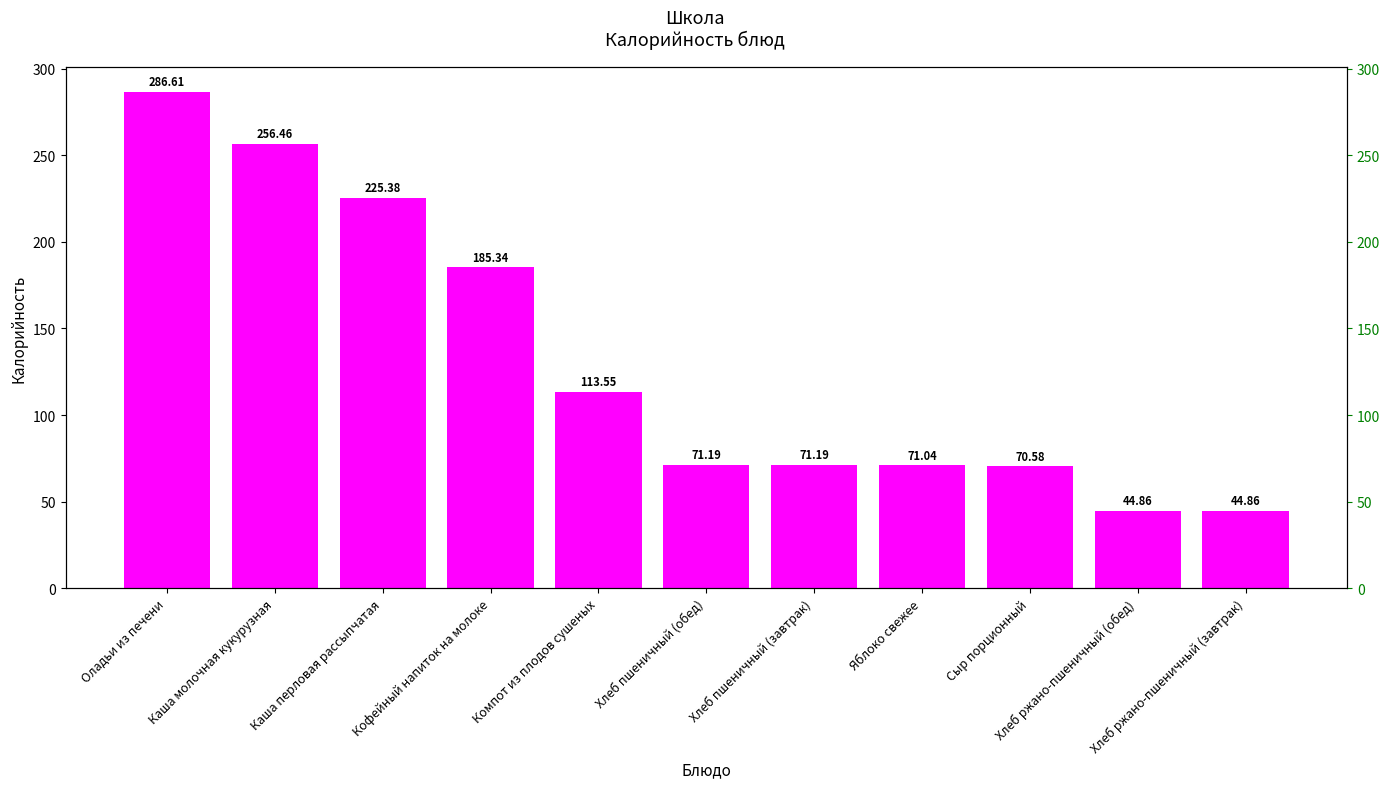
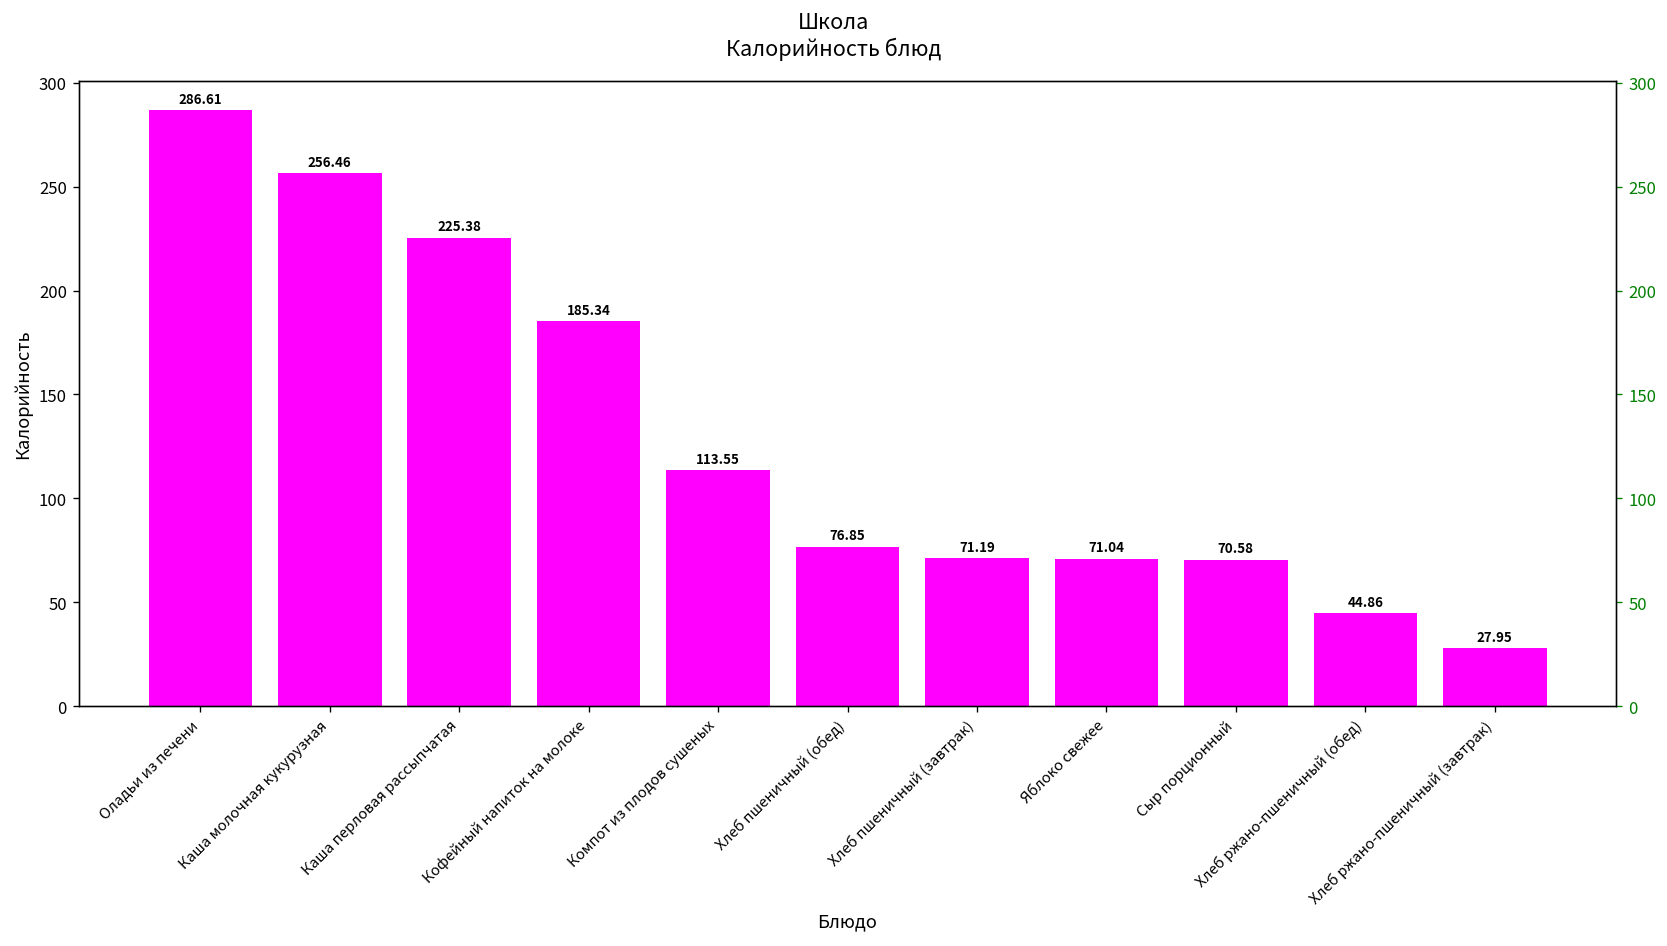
Хлеб пшеничный (обед): 71.19 -> 76.85
Хлеб ржано-пшеничный (завтрак): 44.86 -> 27.95
